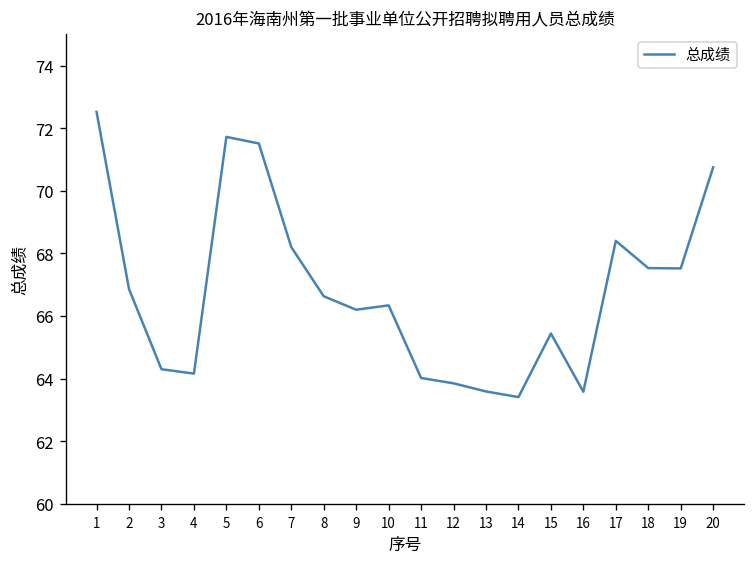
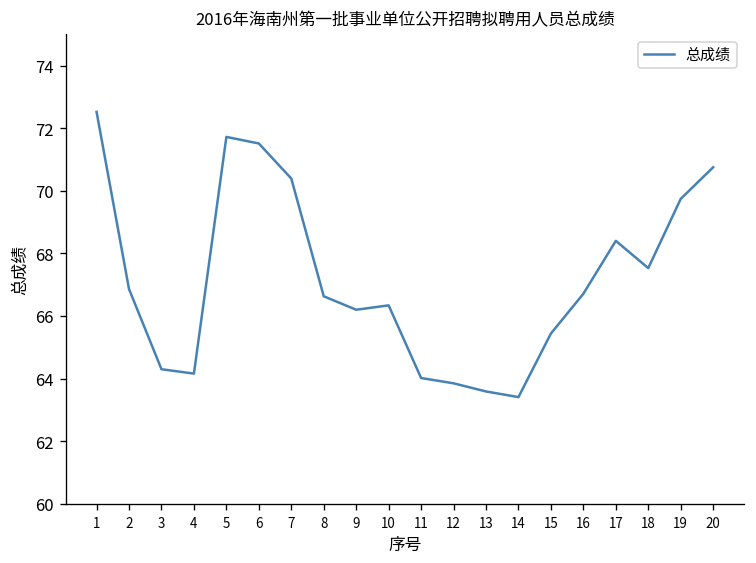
7: 68.2 -> 70.4
16: 63.6 -> 66.7
19: 67.5 -> 69.7
